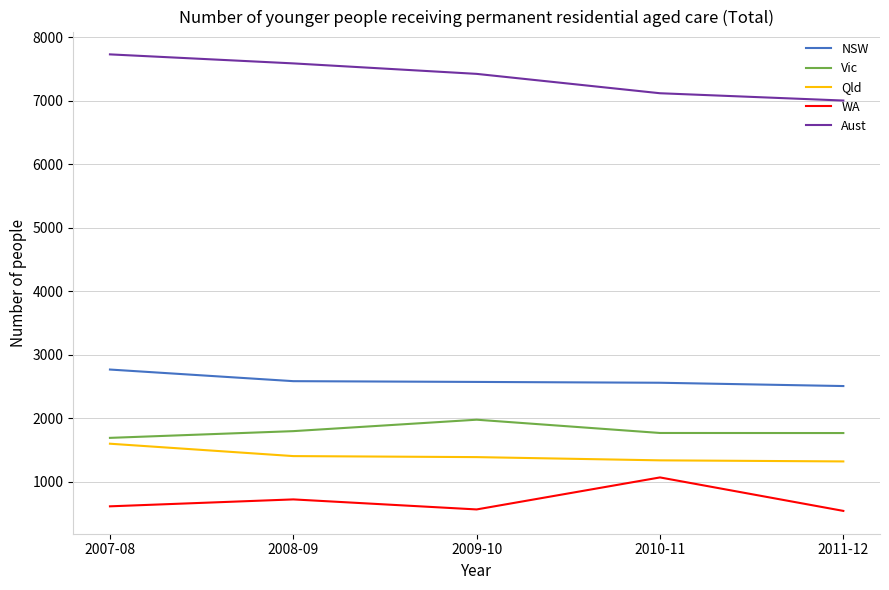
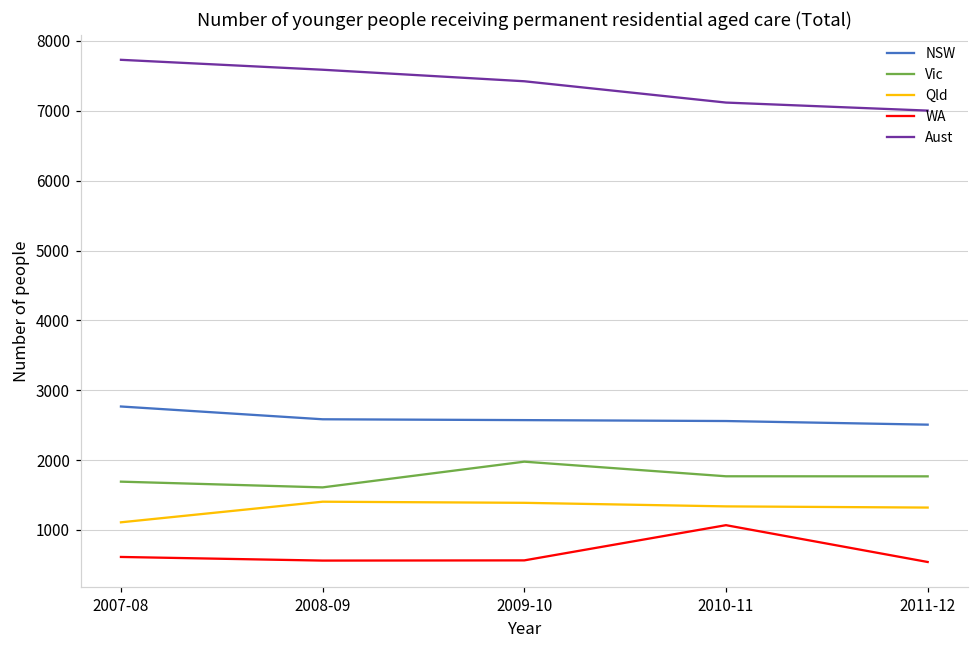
Qld, 2007-08: 1600 -> 1100
Vic, 2008-09: 1800 -> 1600
WA, 2008-09: 700 -> 600
